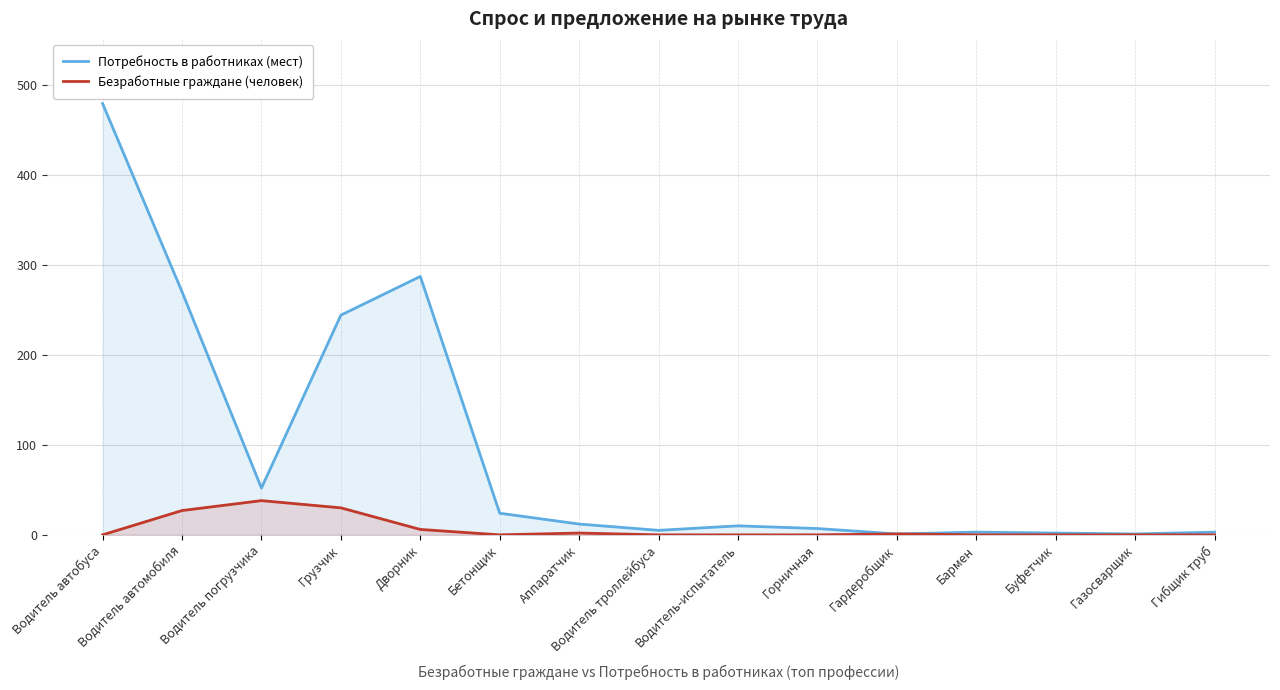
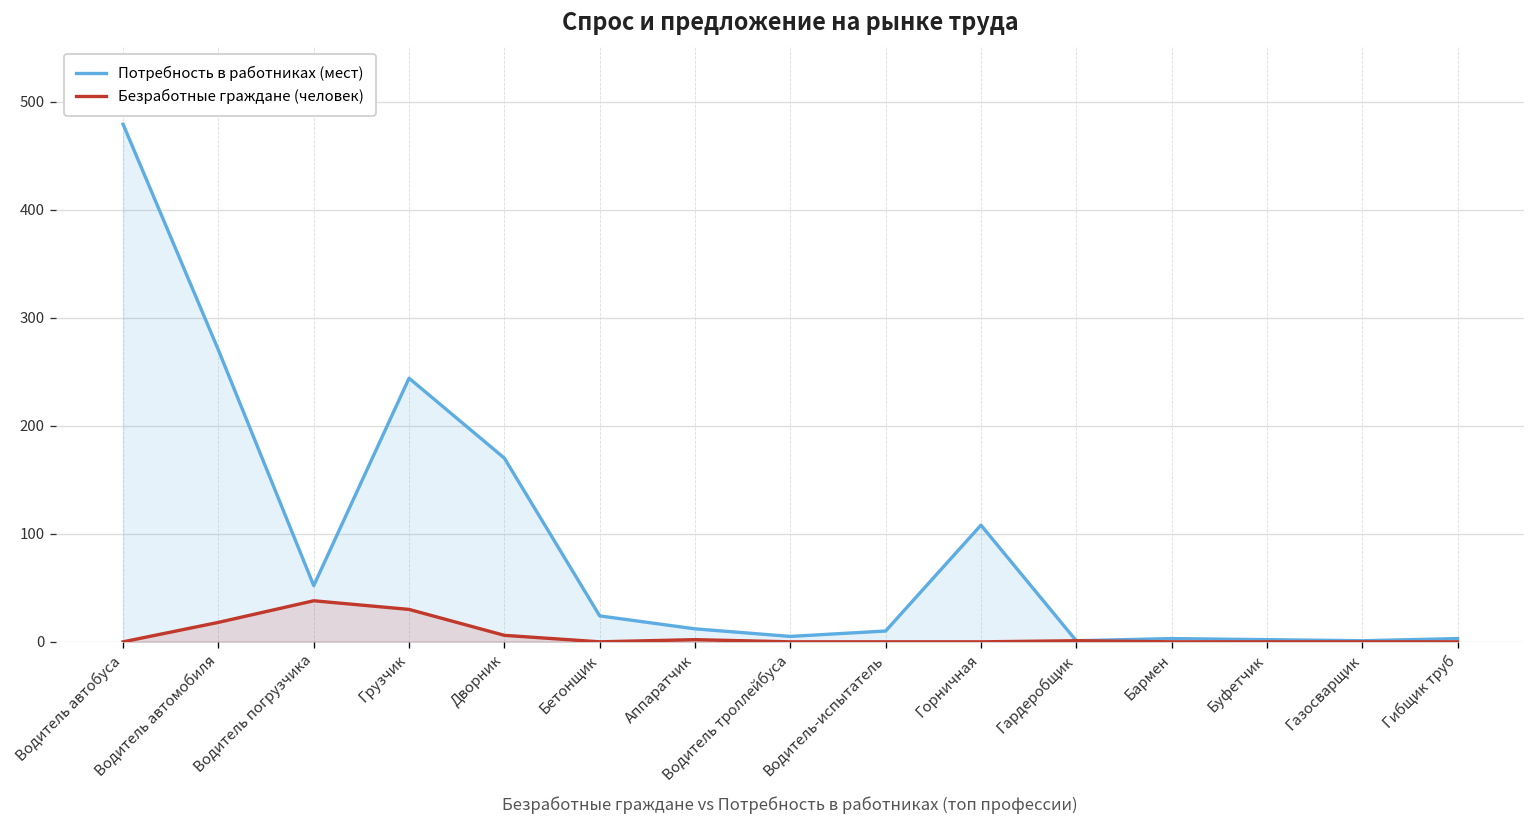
Безработные граждане (человек), Водитель автомобиля: 30 -> 20
Потребность в работниках (мест), Дворник: 290 -> 170
Потребность в работниках (мест), Горничная: 10 -> 110
